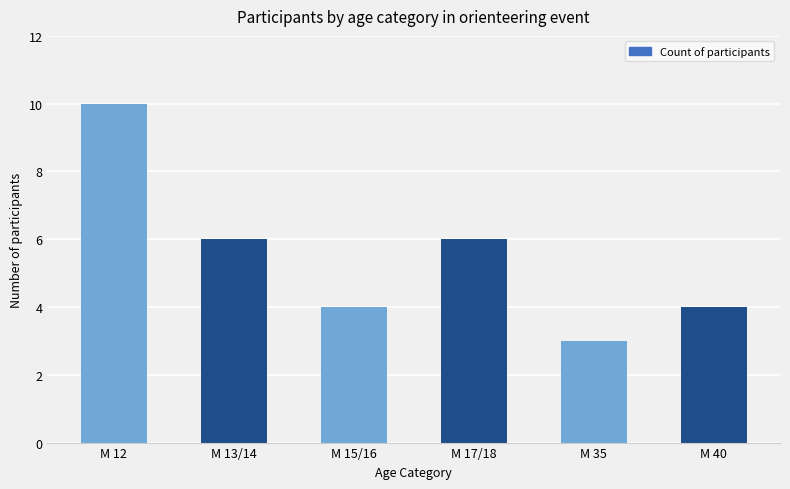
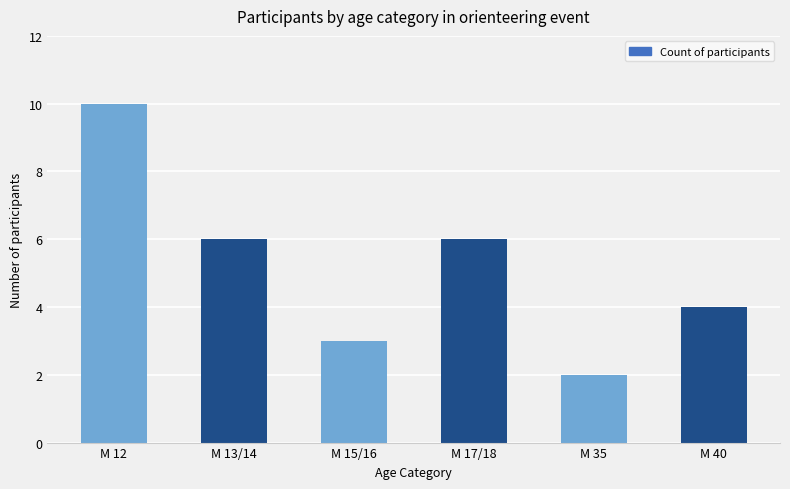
M 15/16: 4 -> 3
M 35: 3 -> 2
